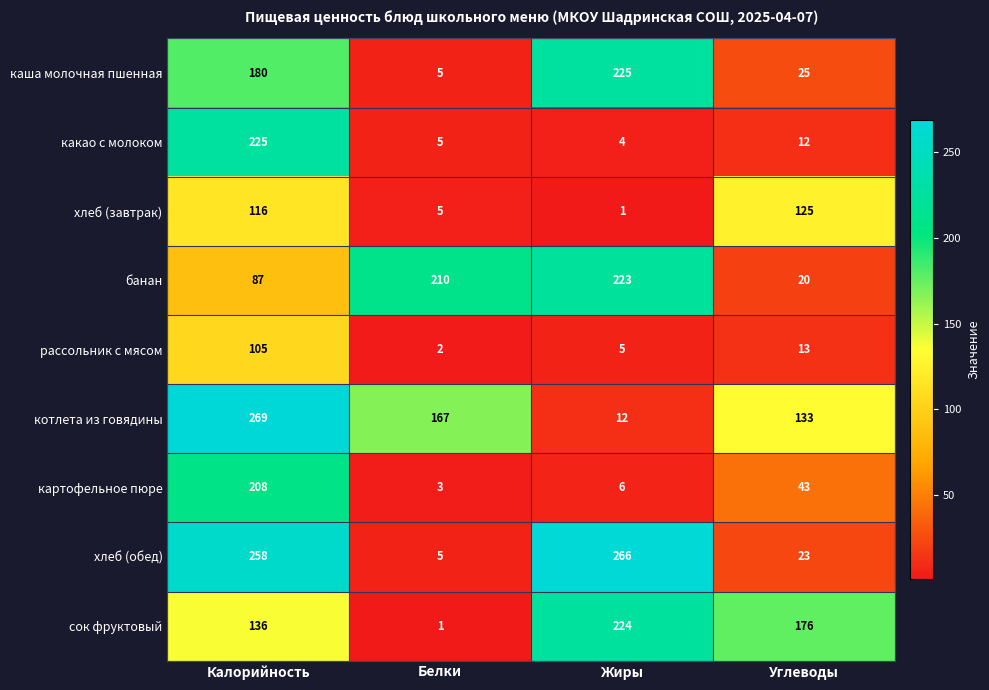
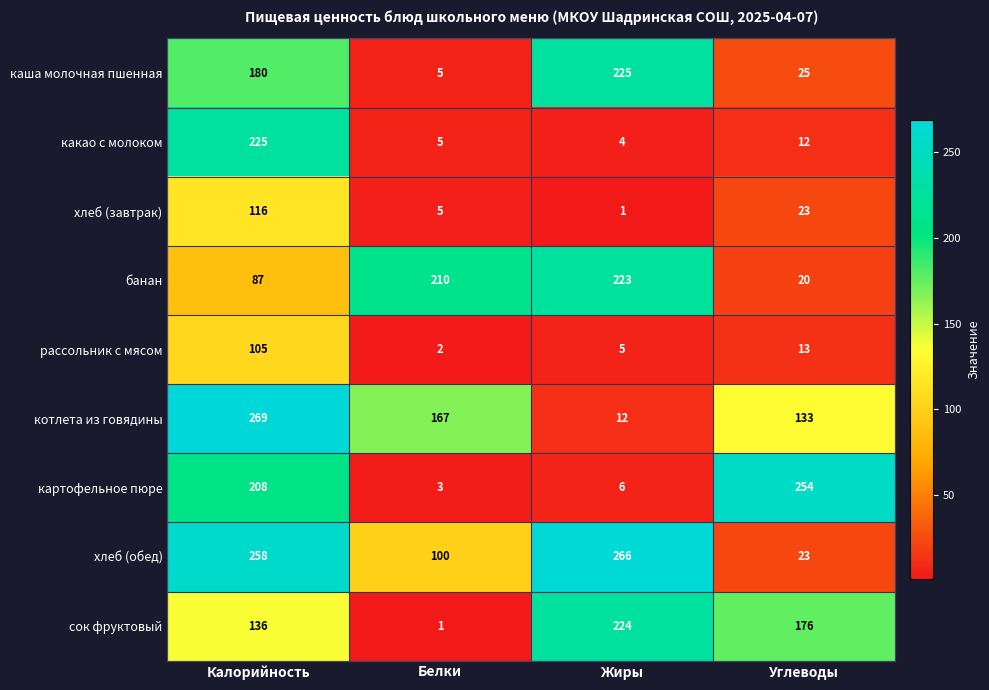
хлеб (завтрак), Углеводы: 125 -> 23
картофельное пюре, Углеводы: 43 -> 254
хлеб (обед), Белки: 5 -> 100
